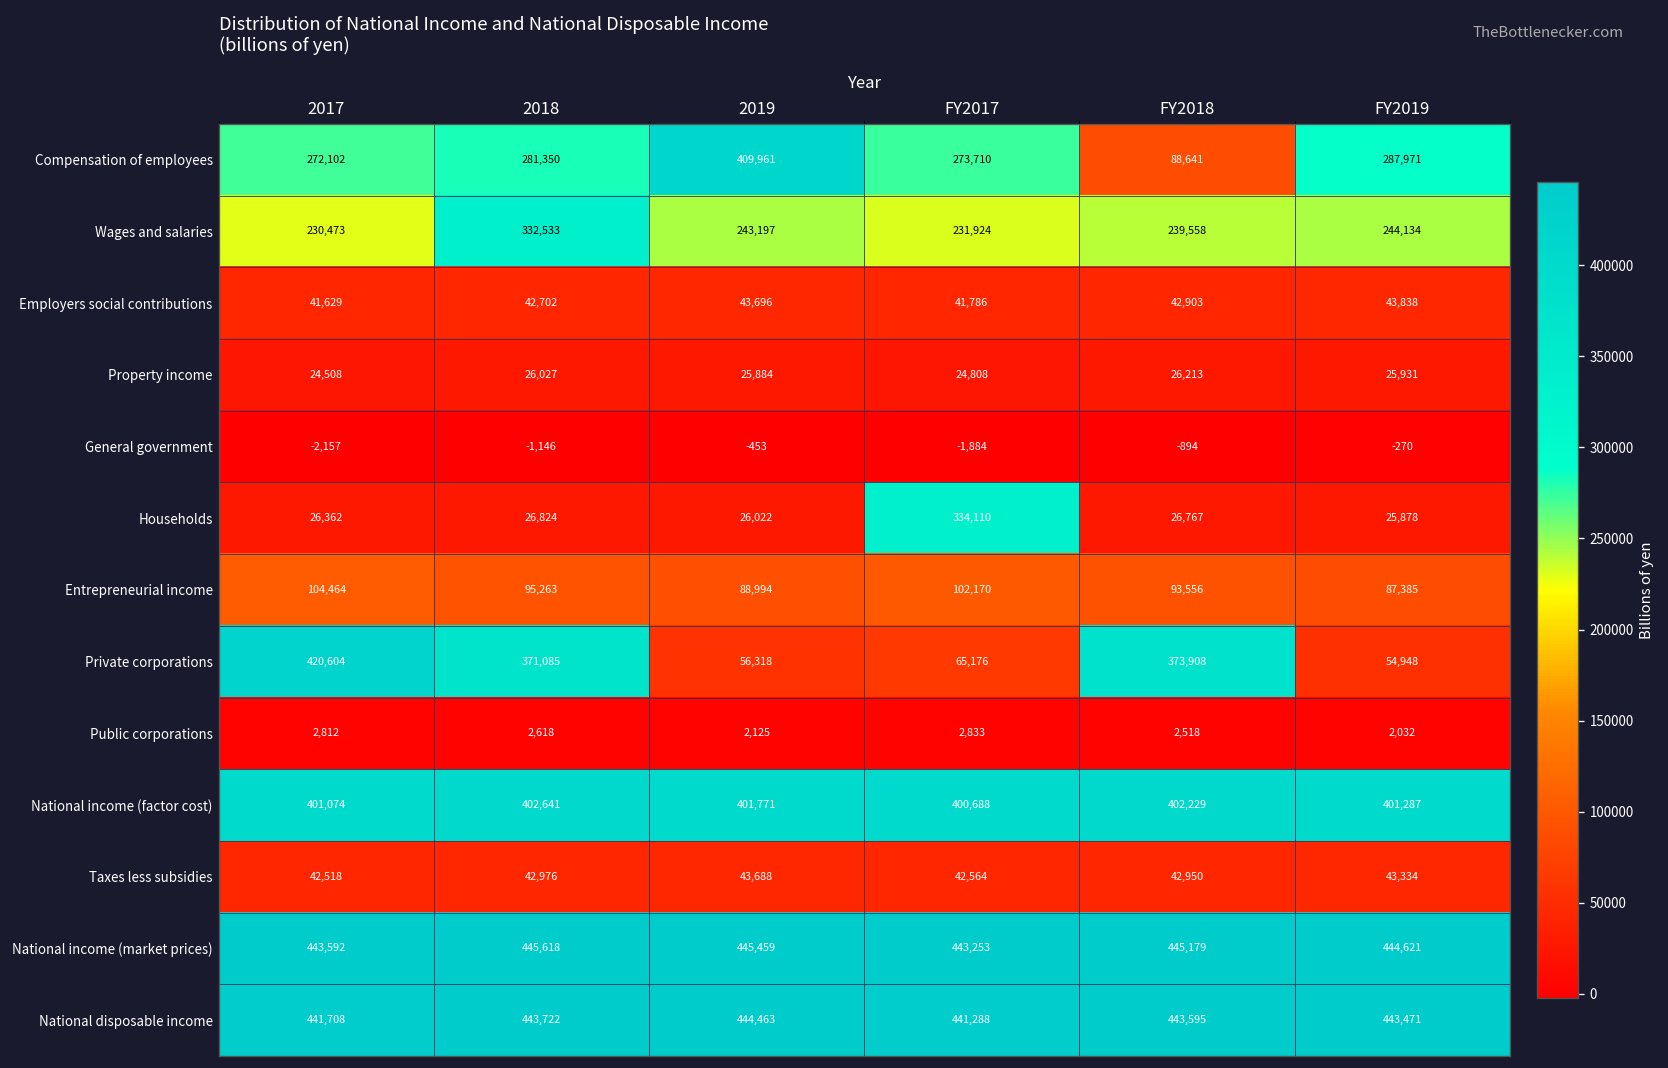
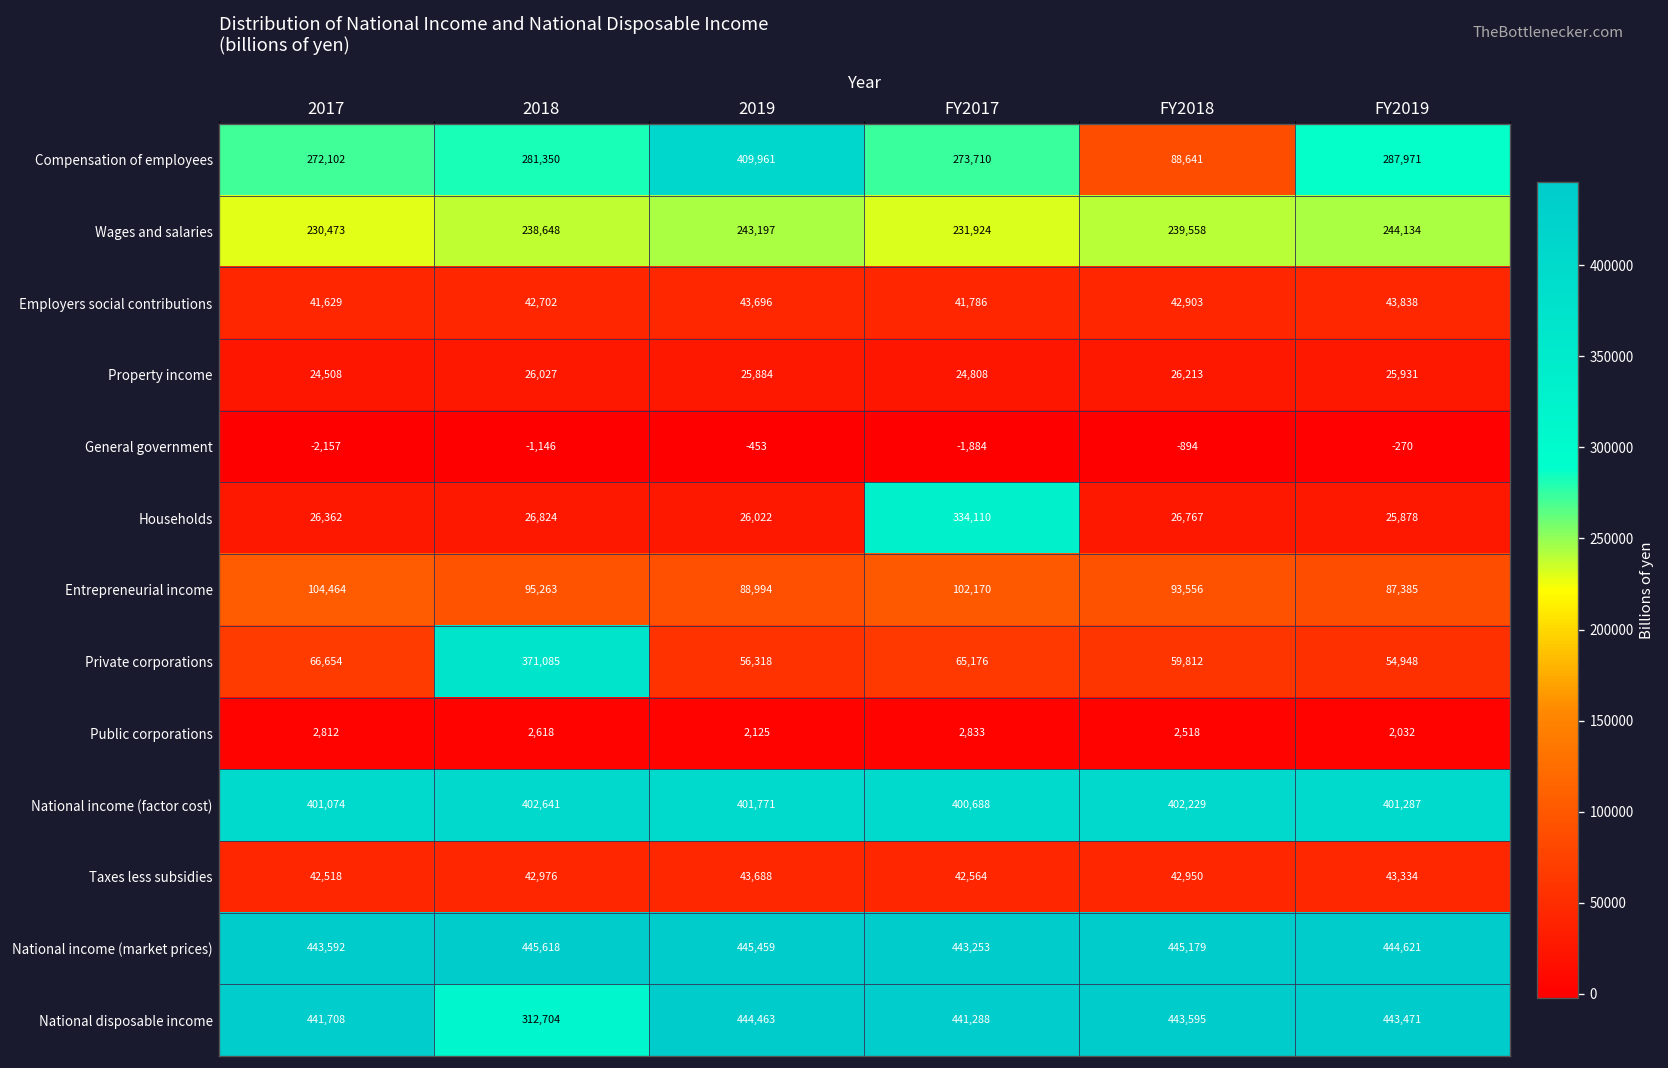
Wages and salaries, 2018: 332,533 -> 238,648
Private corporations, 2017: 420,604 -> 66,654
Private corporations, FY2018: 373,908 -> 59,812
National disposable income, 2018: 443,722 -> 312,704
